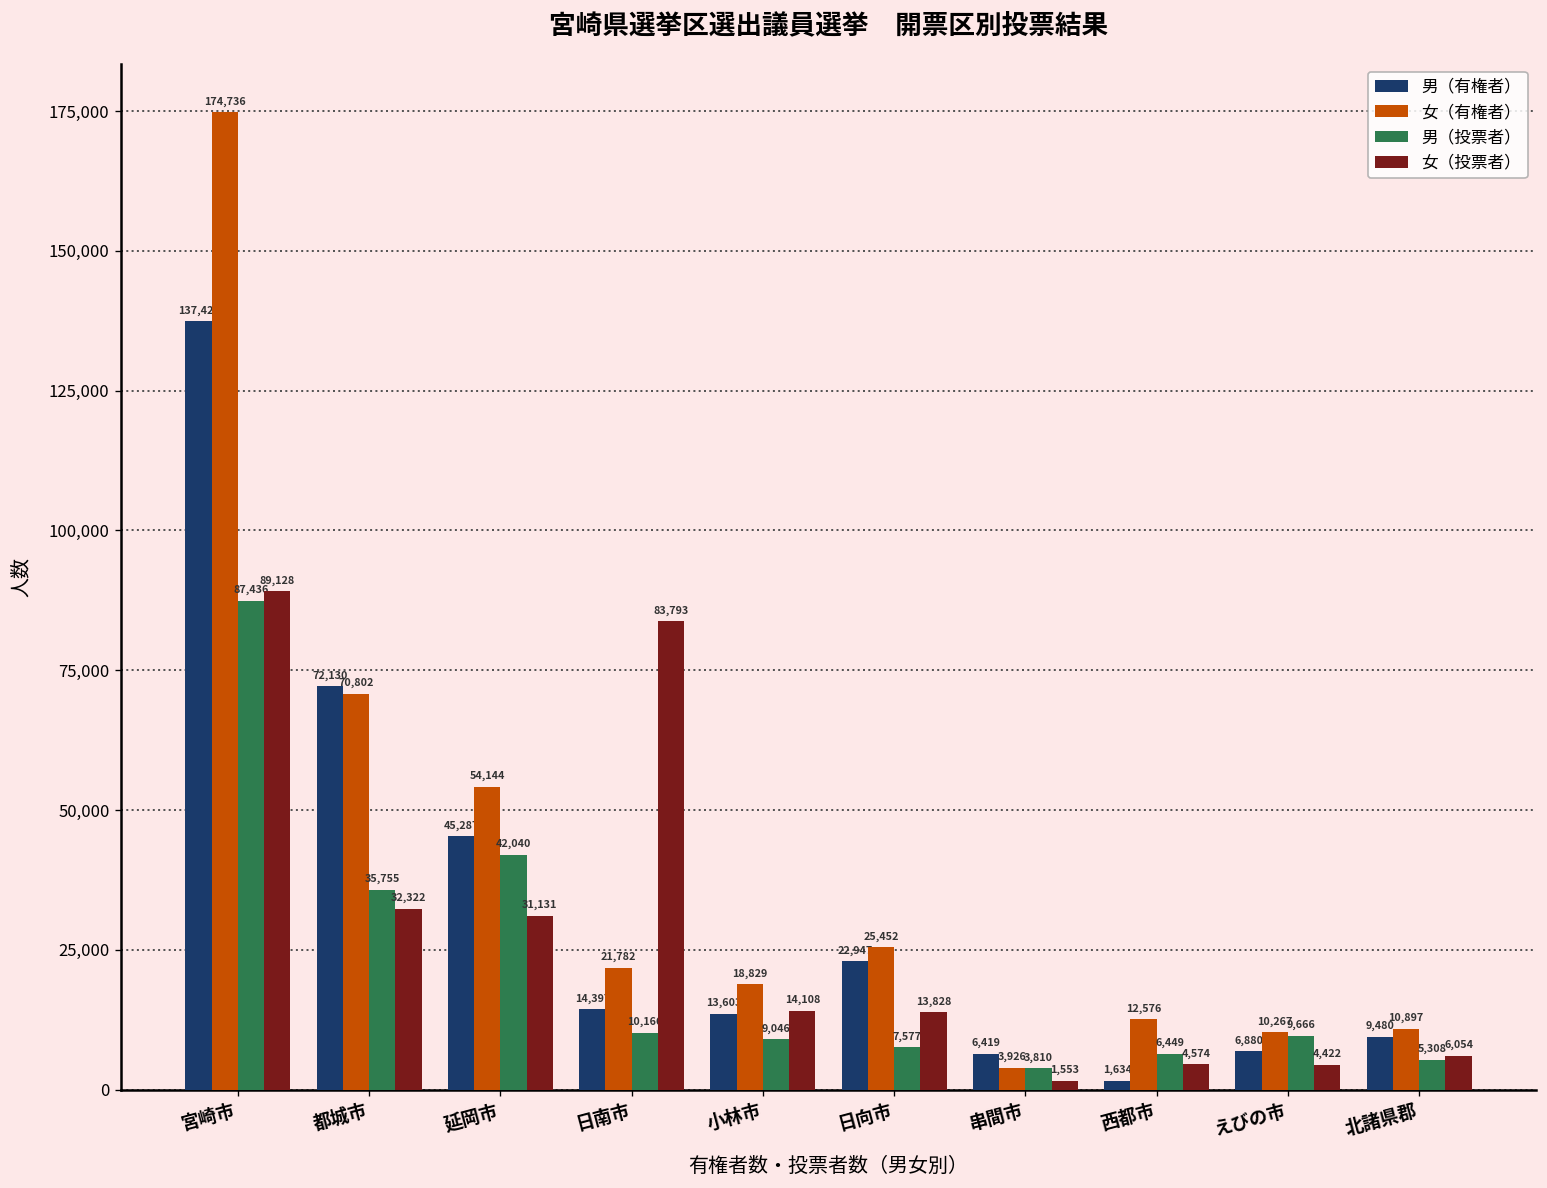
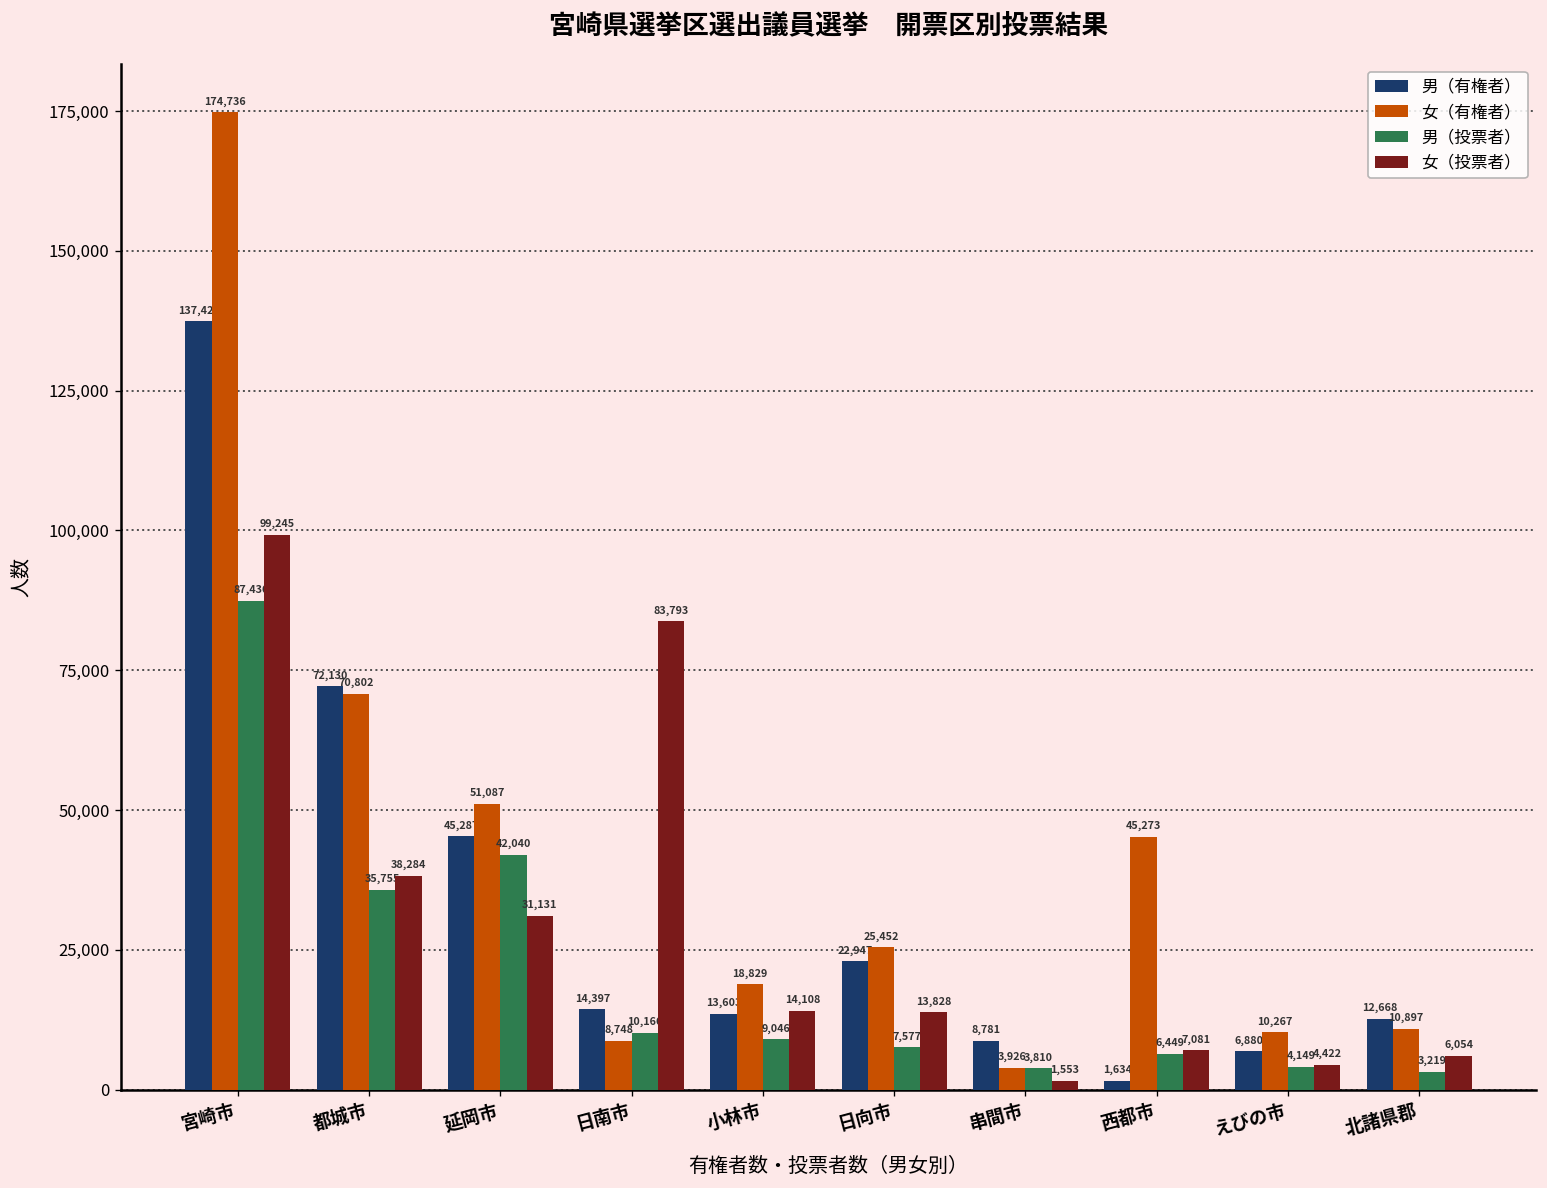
女（投票者）, 宮崎市: 89,128 -> 99,245
女（投票者）, 都城市: 32,322 -> 38,284
女（有権者）, 延岡市: 54,144 -> 51,087
女（有権者）, 日南市: 21,782 -> 8,748
男（有権者）, 串間市: 6,419 -> 8,781
女（有権者）, 西都市: 12,576 -> 45,273
女（投票者）, 西都市: 4,574 -> 7,081
男（投票者）, えびの市: 9,666 -> 4,149
男（有権者）, 北諸県郡: 9,480 -> 12,668
男（投票者）, 北諸県郡: 5,308 -> 3,219
